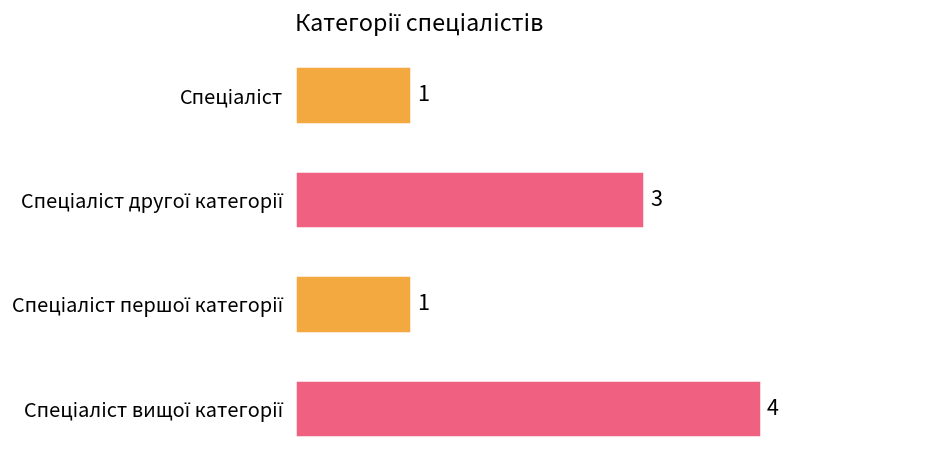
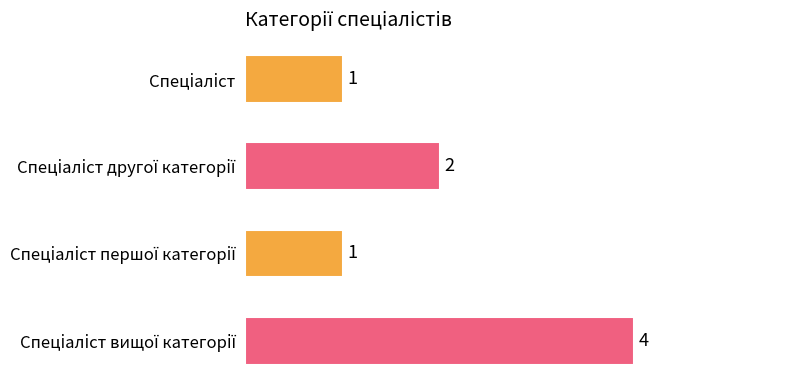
Спеціаліст другої категорії: 3 -> 2
